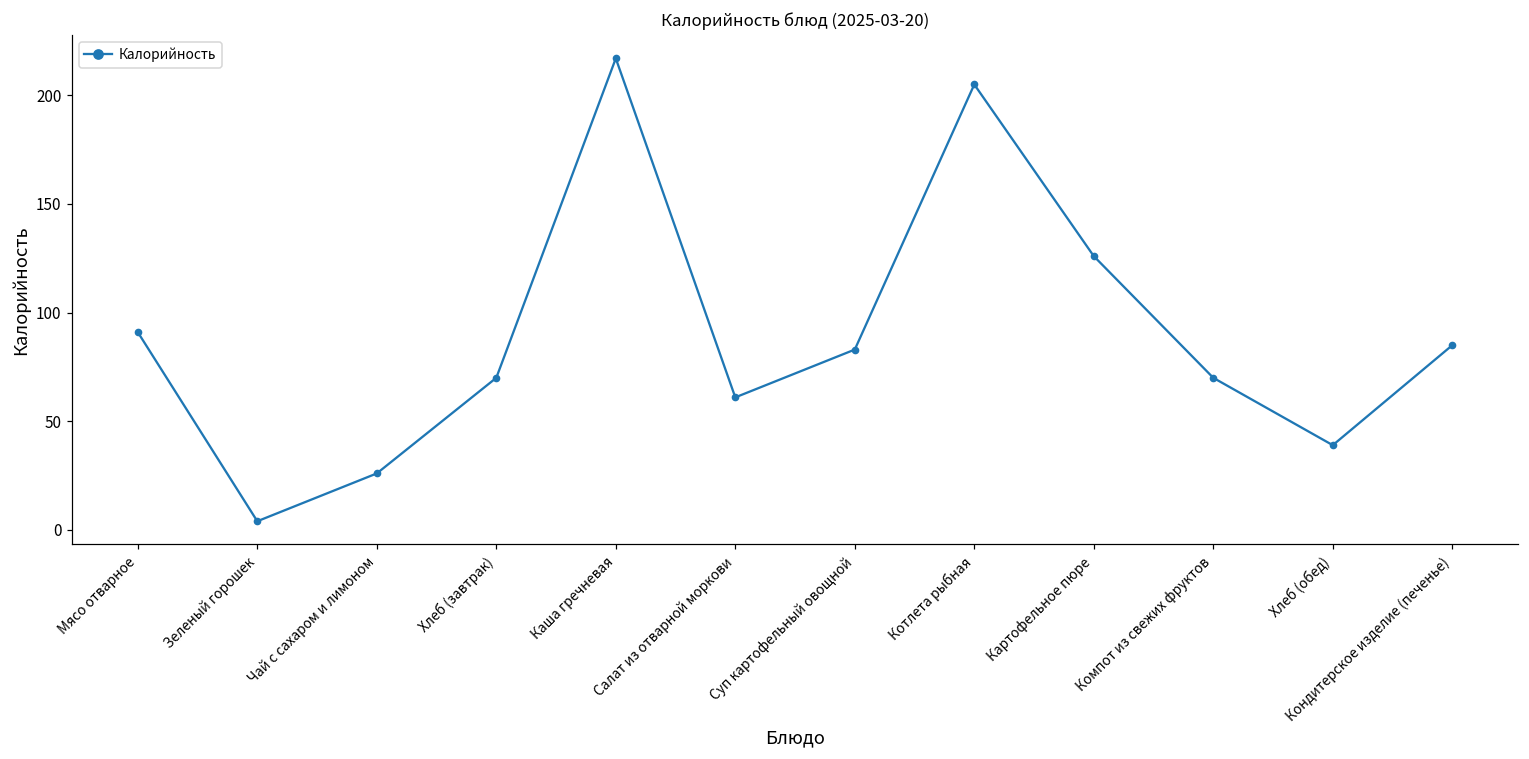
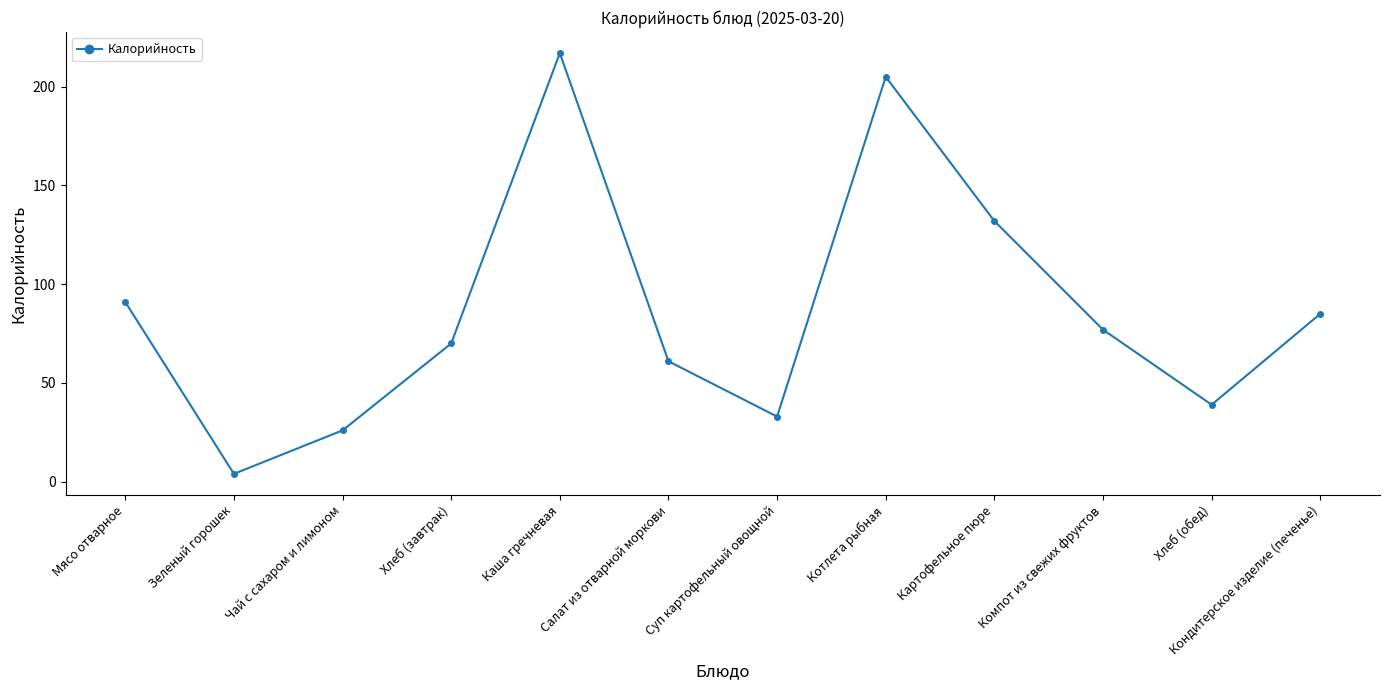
Суп картофельный овощной: 83 -> 33
Картофельное пюре: 126 -> 132
Компот из свежих фруктов: 70 -> 77
